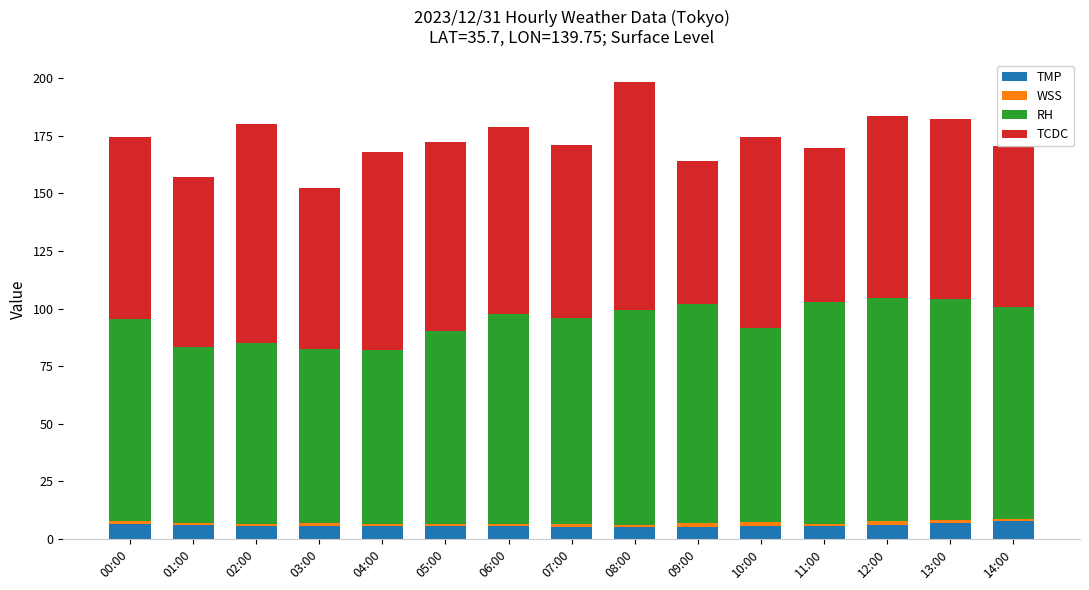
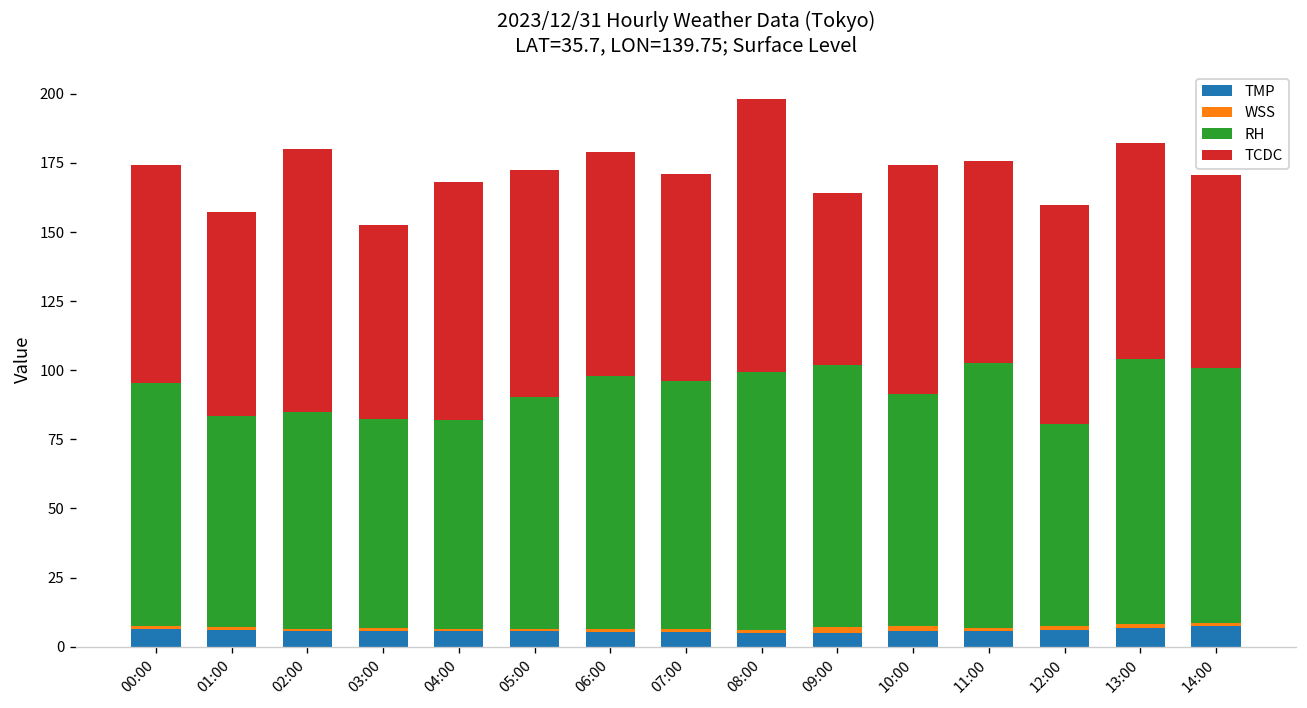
TCDC, 11:00: 67 -> 73
RH, 12:00: 97 -> 73
